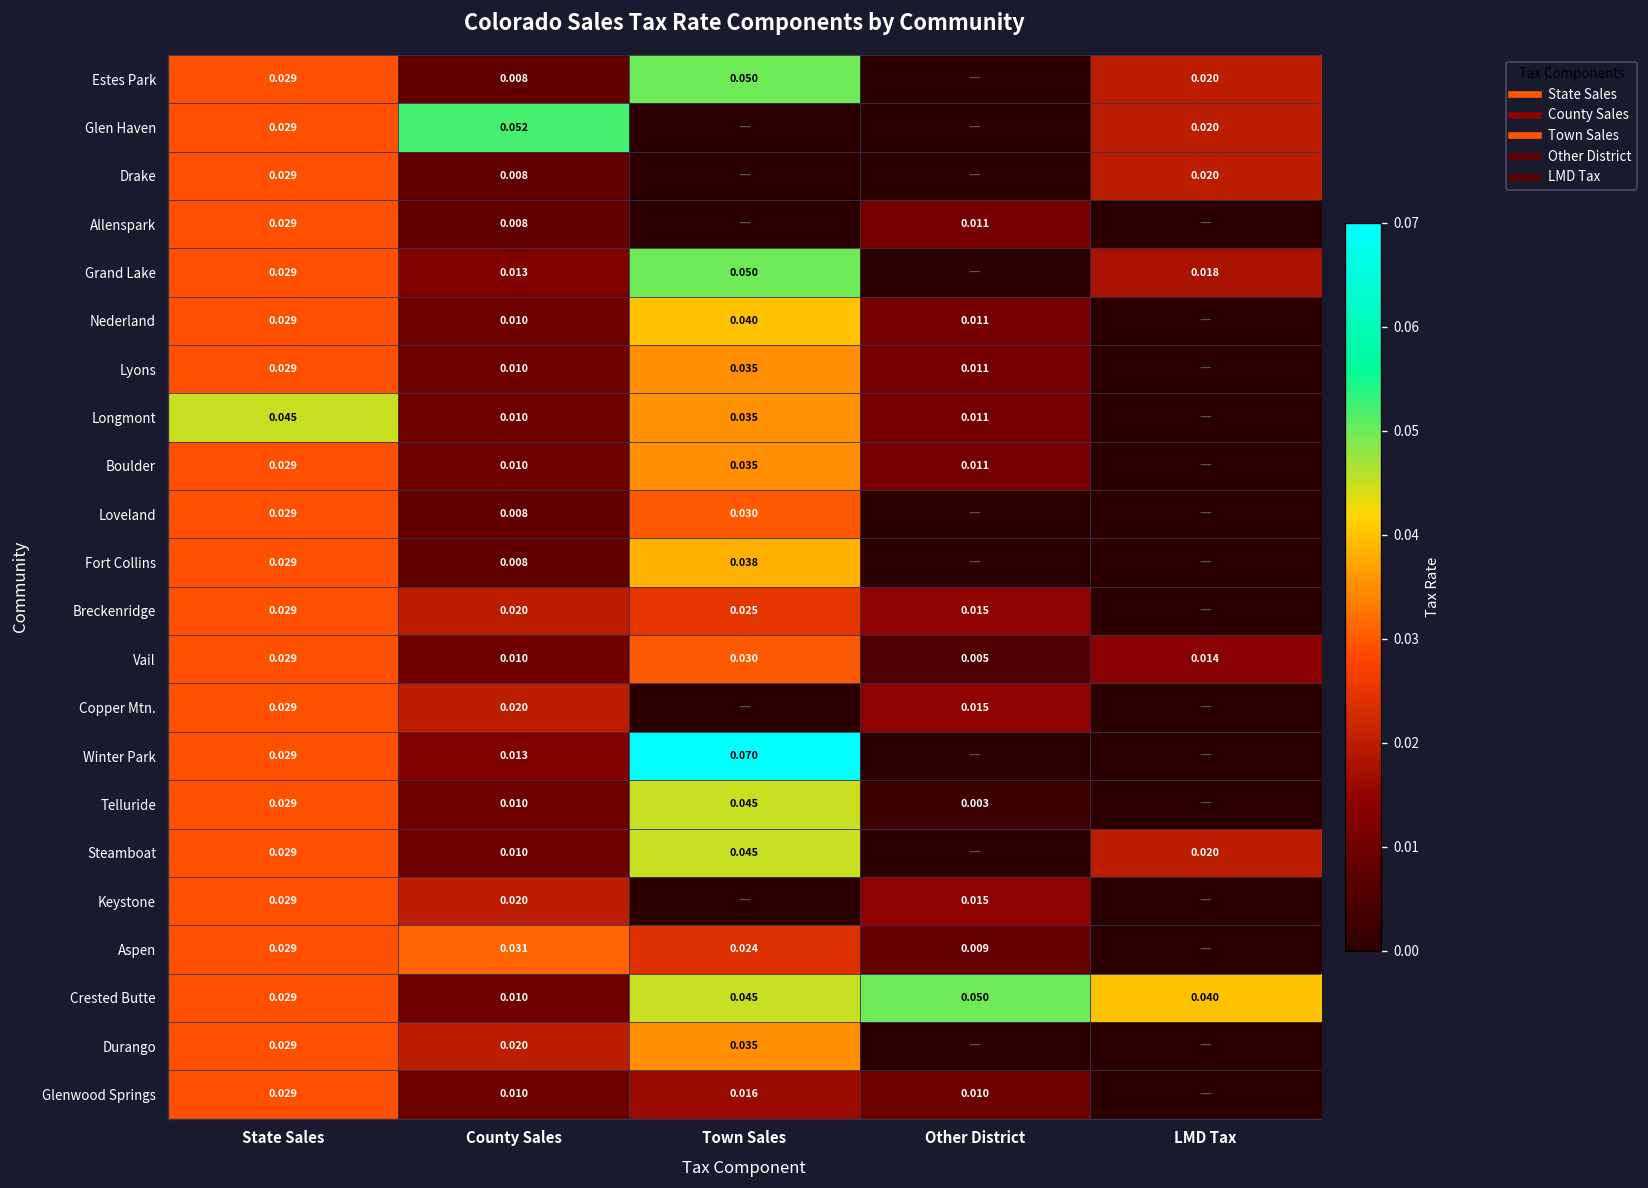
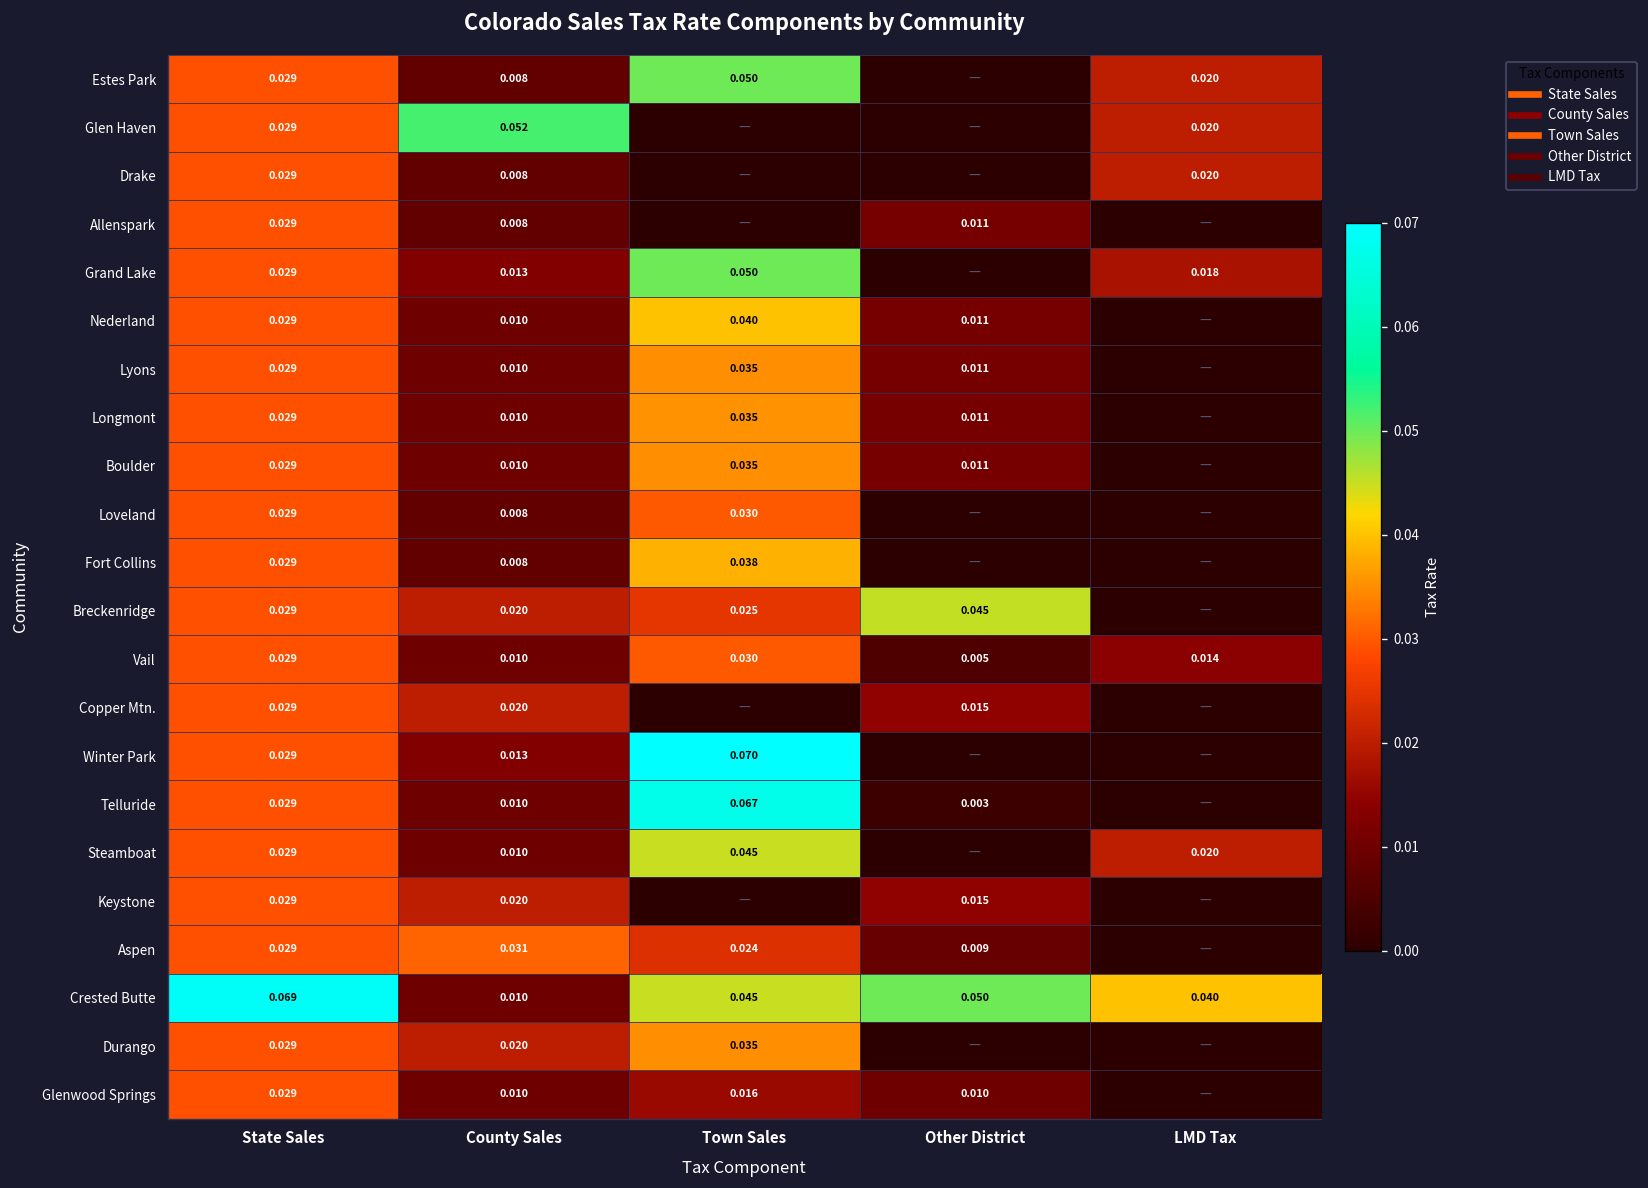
Longmont, State Sales: 0.045 -> 0.029
Breckenridge, Other District: 0.015 -> 0.045
Telluride, Town Sales: 0.045 -> 0.067
Crested Butte, State Sales: 0.029 -> 0.069
